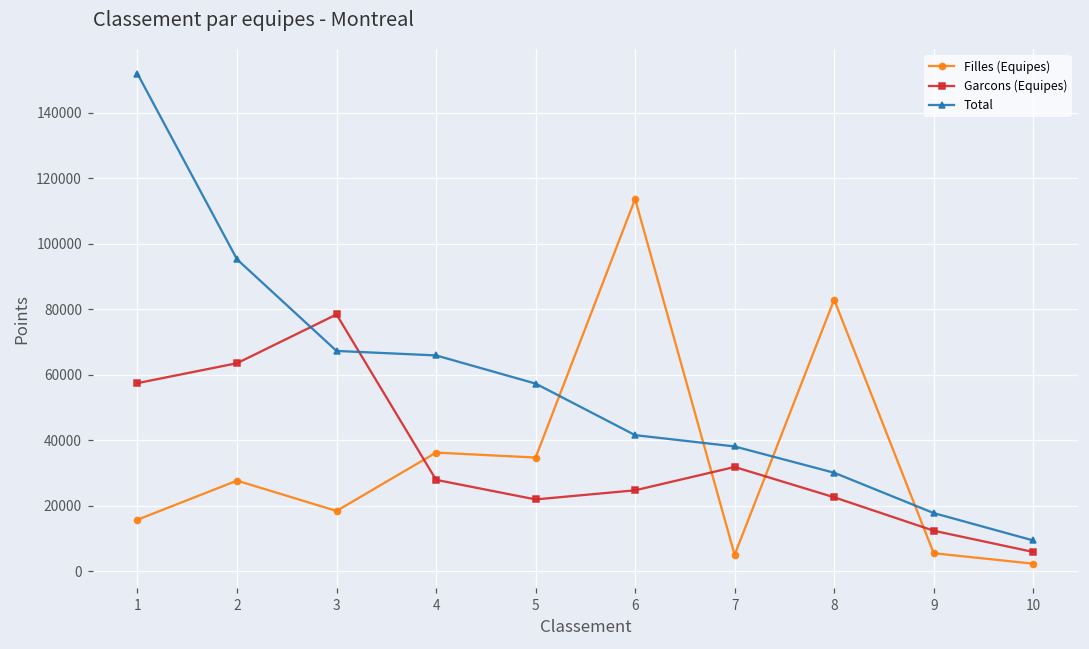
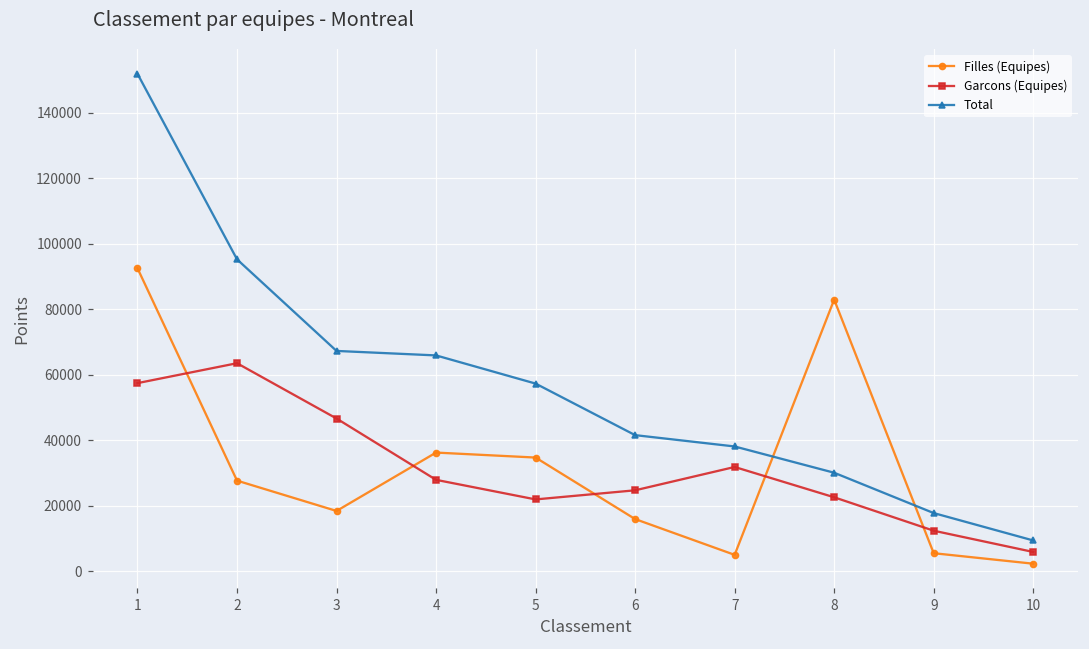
Filles (Equipes), 1: 16000 -> 93000
Garcons (Equipes), 3: 78000 -> 47000
Filles (Equipes), 6: 114000 -> 16000
